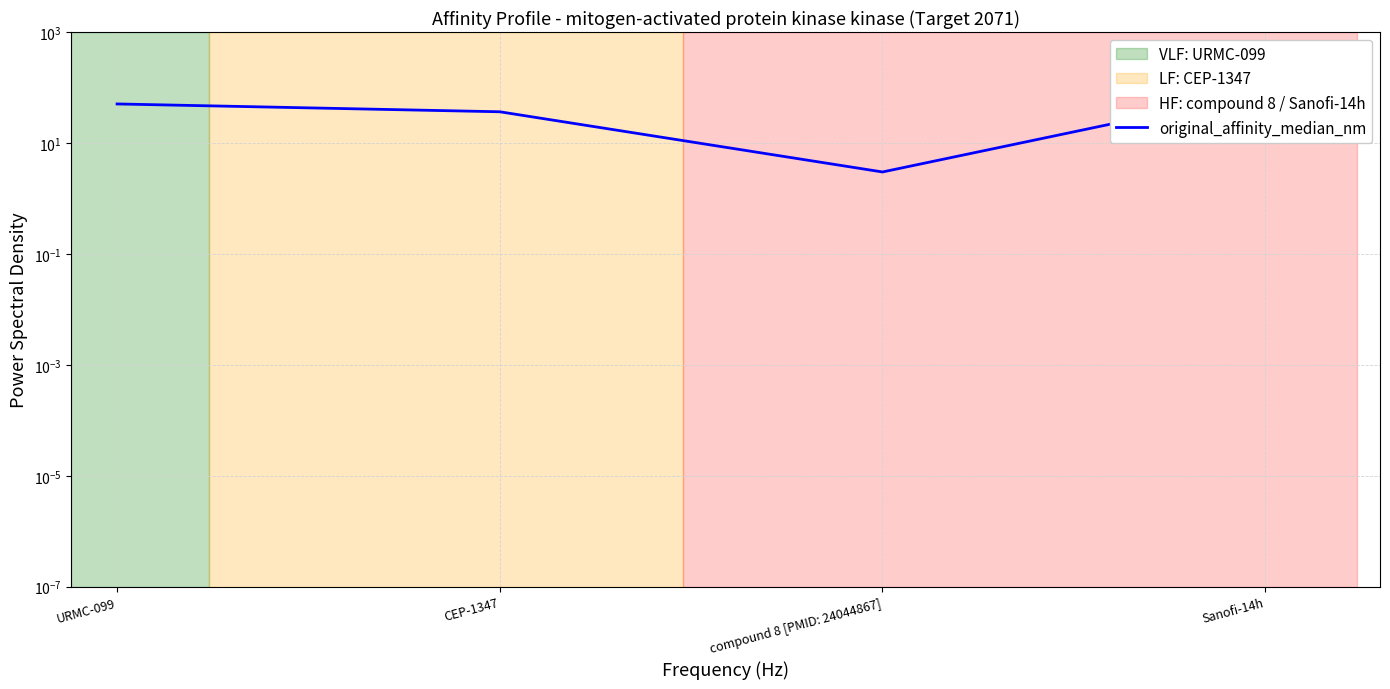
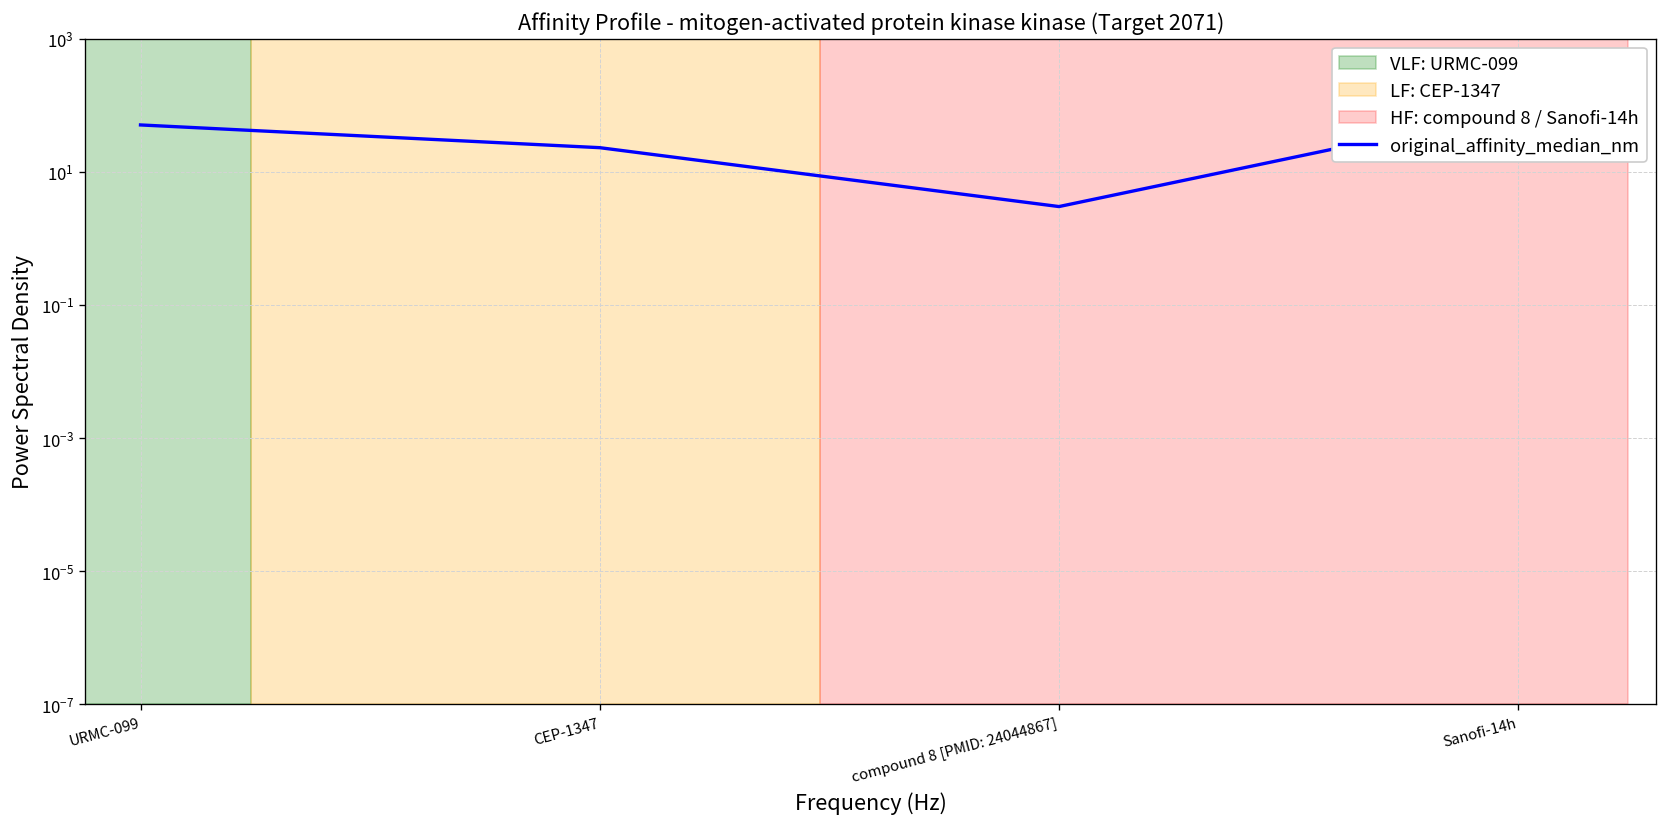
original_affinity_median_nm, CEP-1347: 40 -> 23
